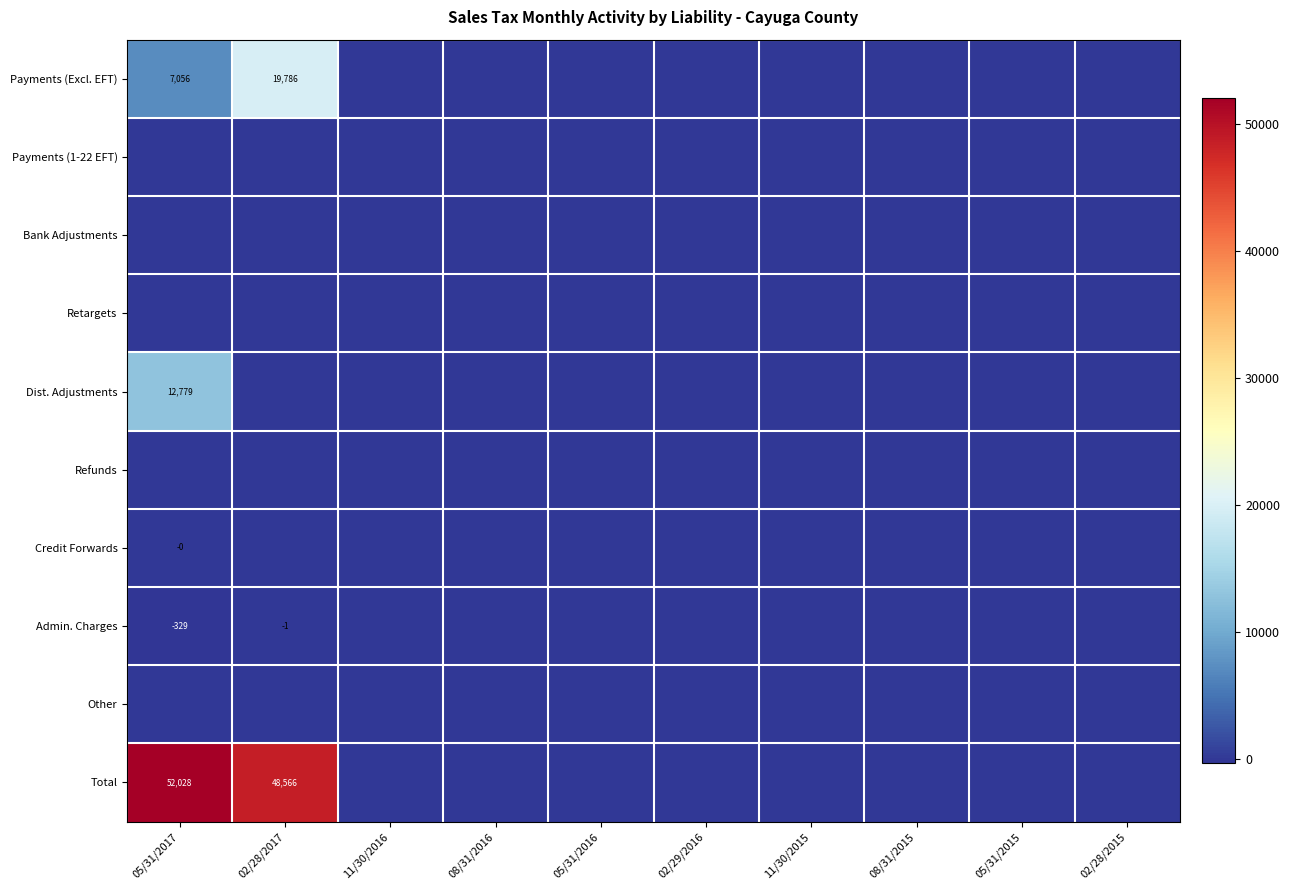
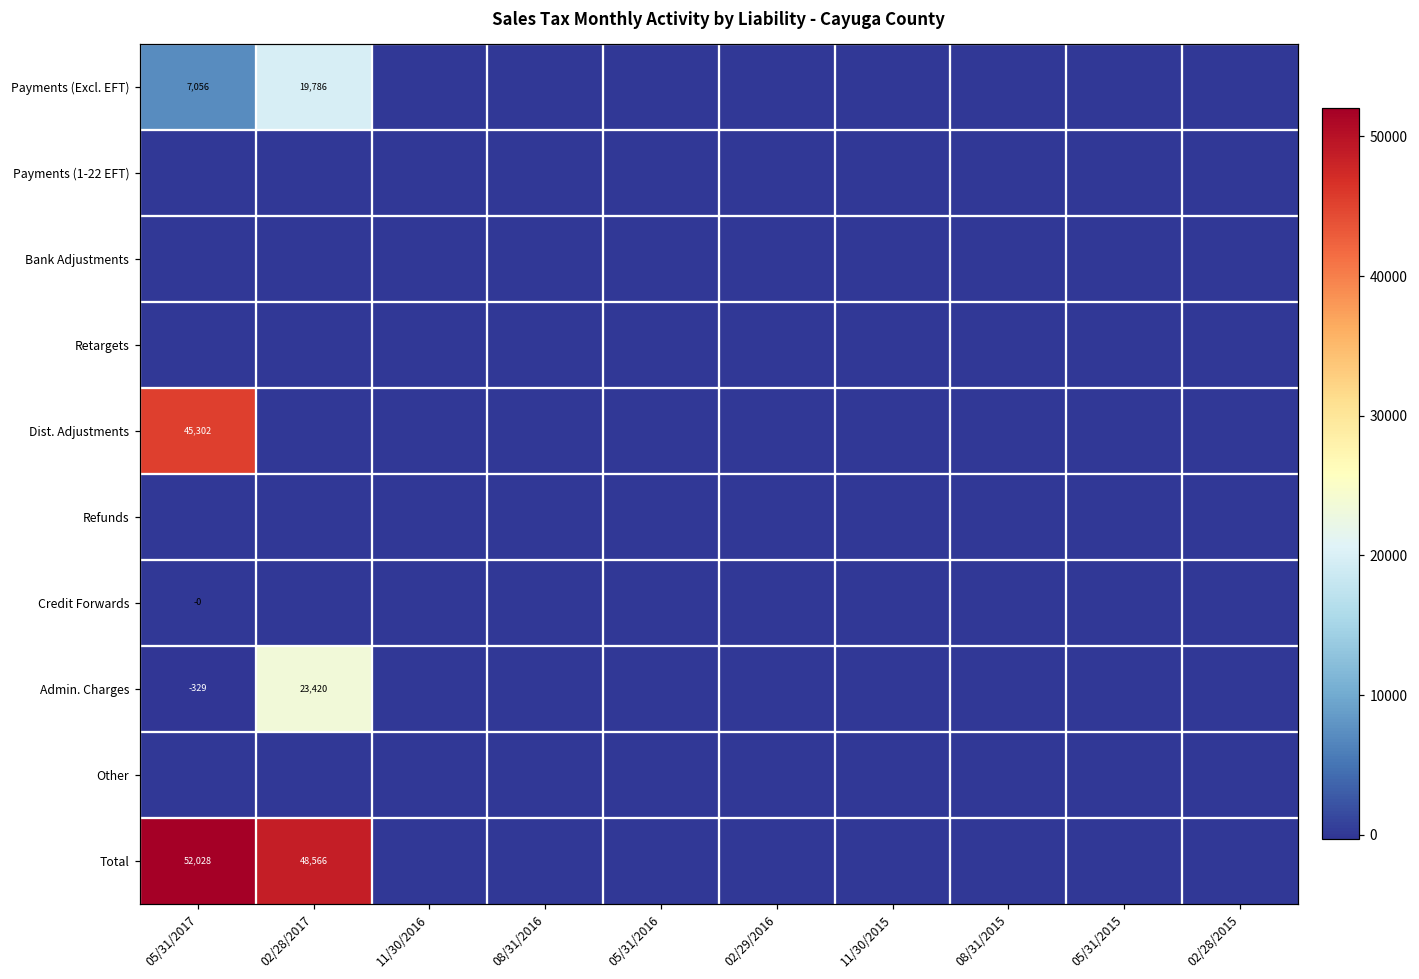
Dist. Adjustments, 05/31/2017: 12,779 -> 45,302
Admin. Charges, 02/28/2017: -1 -> 23,420
